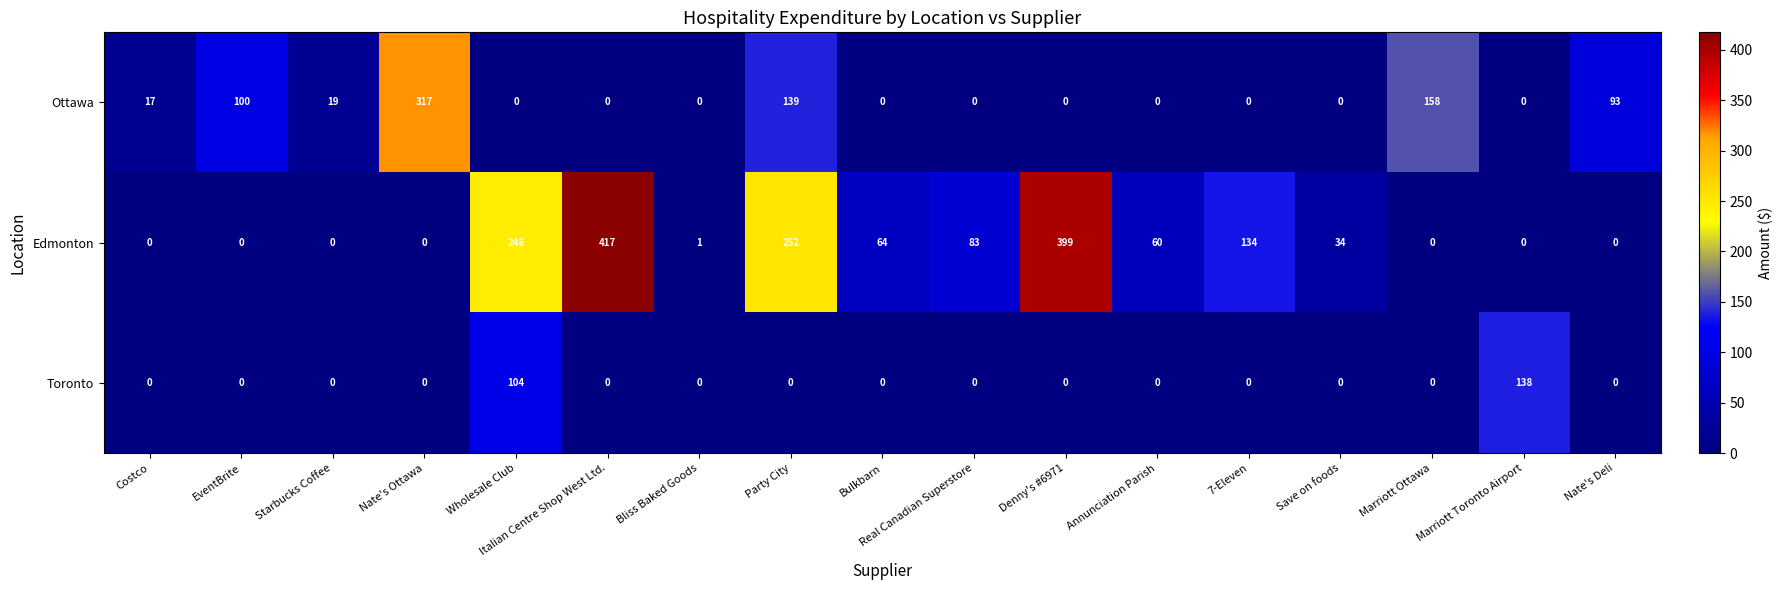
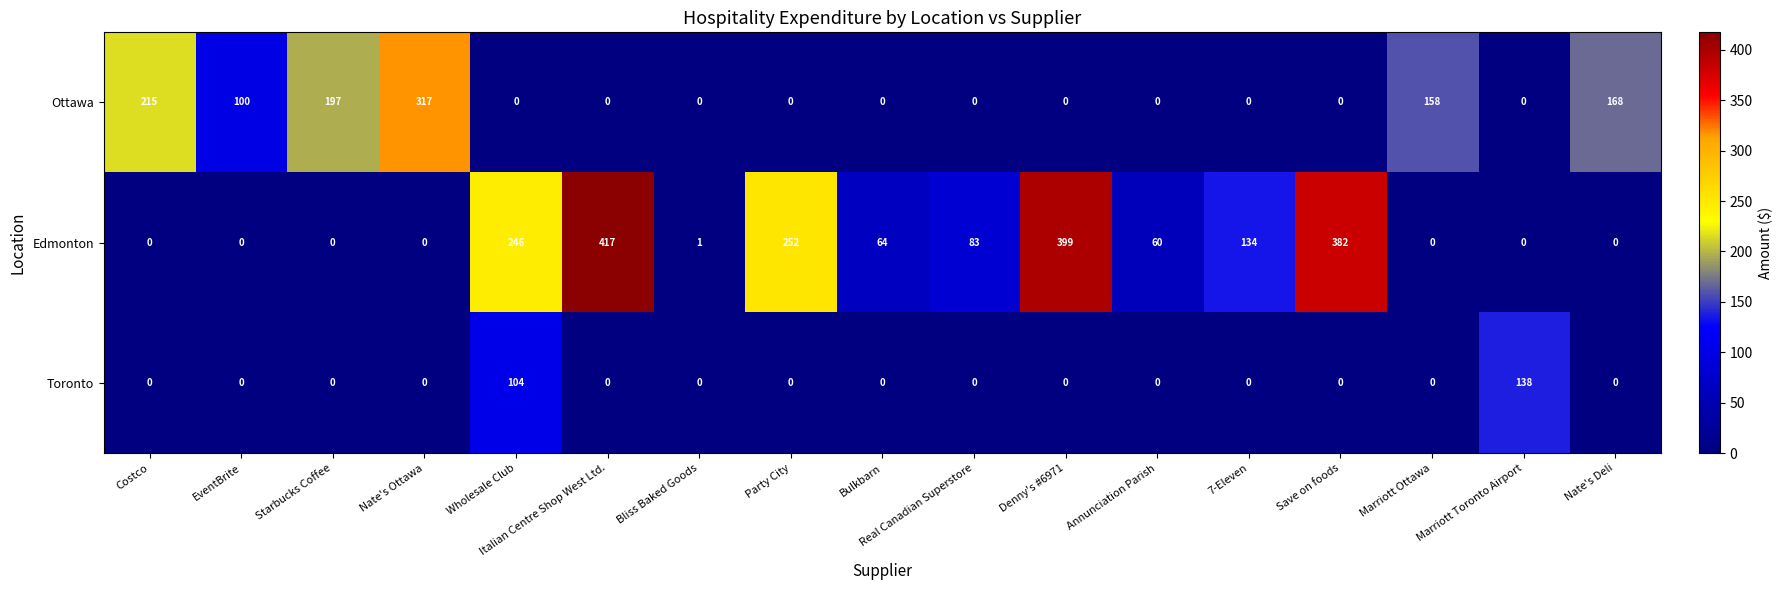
Ottawa, Costco: 17 -> 215
Ottawa, Starbucks Coffee: 19 -> 197
Ottawa, Party City: 139 -> 0
Ottawa, Nate's Deli: 93 -> 168
Edmonton, Save on foods: 34 -> 382
